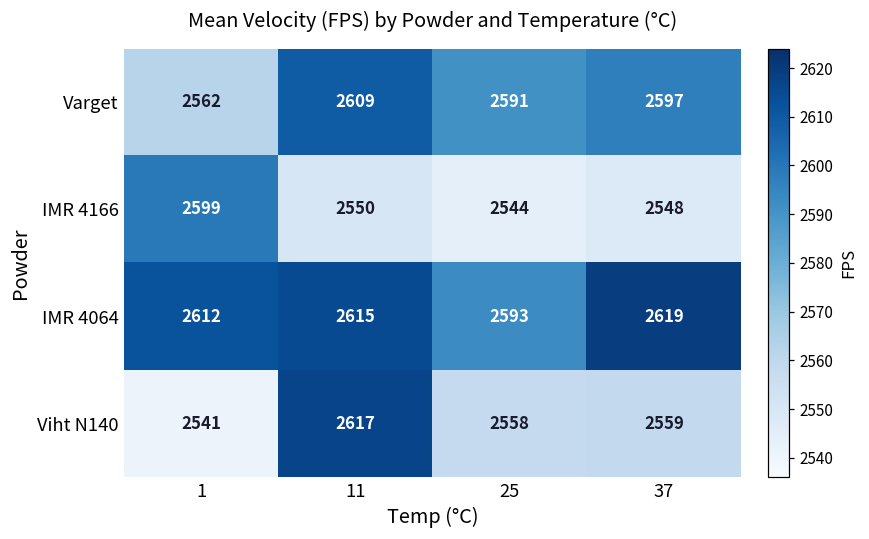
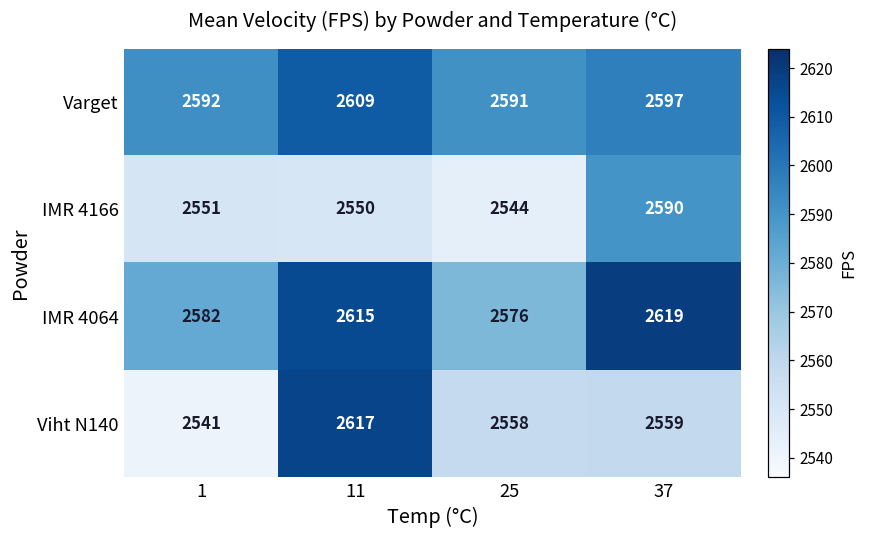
Varget, 1: 2562 -> 2592
IMR 4166, 1: 2599 -> 2551
IMR 4166, 37: 2548 -> 2590
IMR 4064, 1: 2612 -> 2582
IMR 4064, 25: 2593 -> 2576
